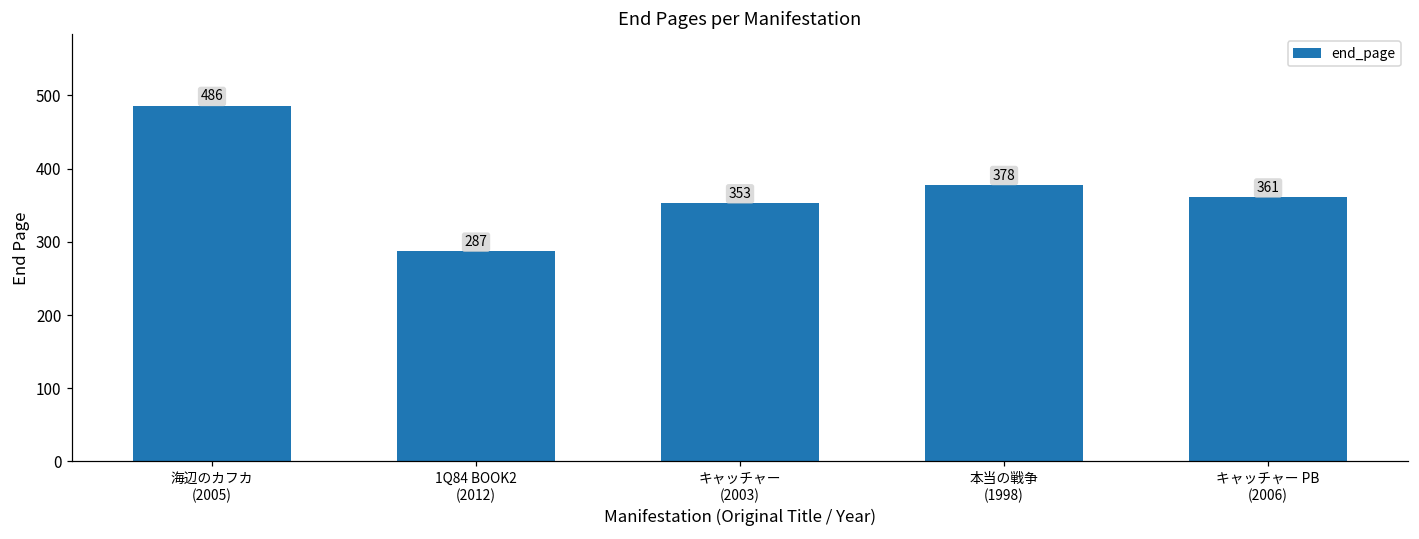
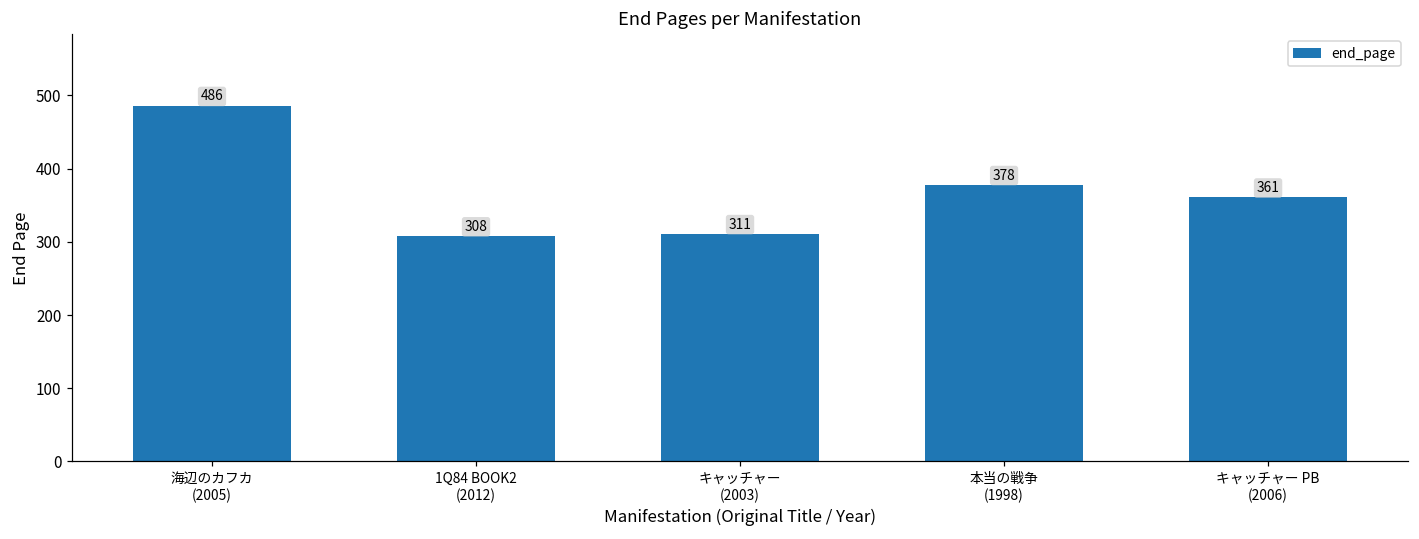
1Q84 BOOK2 (2012): 287 -> 308
キャッチャー (2003): 353 -> 311
